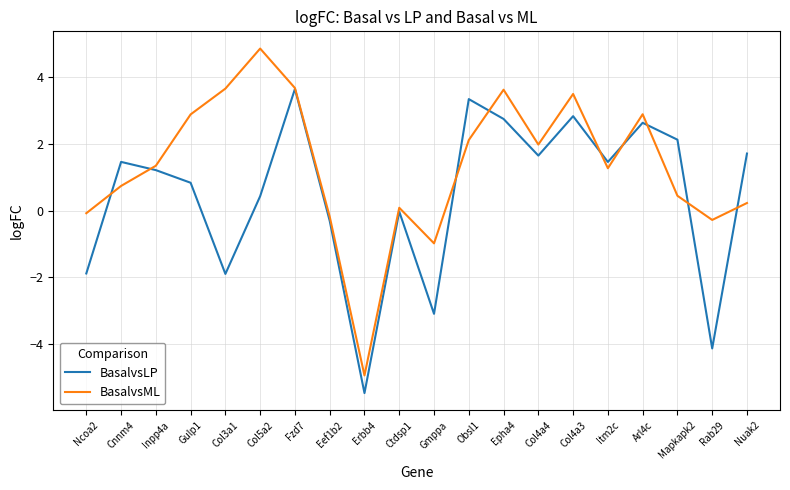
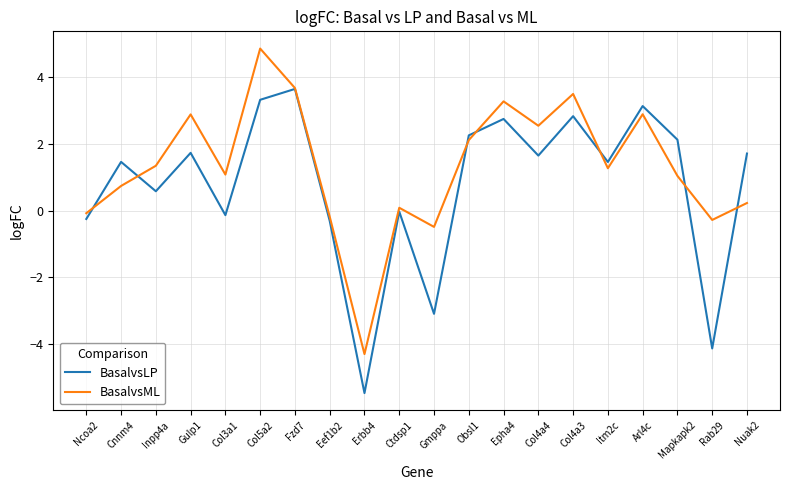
BasalvsLP, Ncoa2: -1.9 -> -0.2
BasalvsLP, Inpp4a: 1.2 -> 0.6
BasalvsLP, Gulp1: 0.8 -> 1.7
BasalvsLP, Col3a1: -1.9 -> -0.1
BasalvsML, Col3a1: 3.7 -> 1.1
BasalvsLP, Col5a2: 0.4 -> 3.3
BasalvsML, Erbb4: -4.9 -> -4.3
BasalvsML, Gmppa: -1.0 -> -0.5
BasalvsLP, Obsl1: 3.3 -> 2.3
BasalvsML, Epha4: 3.6 -> 3.3
BasalvsML, Col4a4: 2.0 -> 2.5
BasalvsLP, Arl4c: 2.6 -> 3.1
BasalvsML, Mapkapk2: 0.4 -> 1.0
